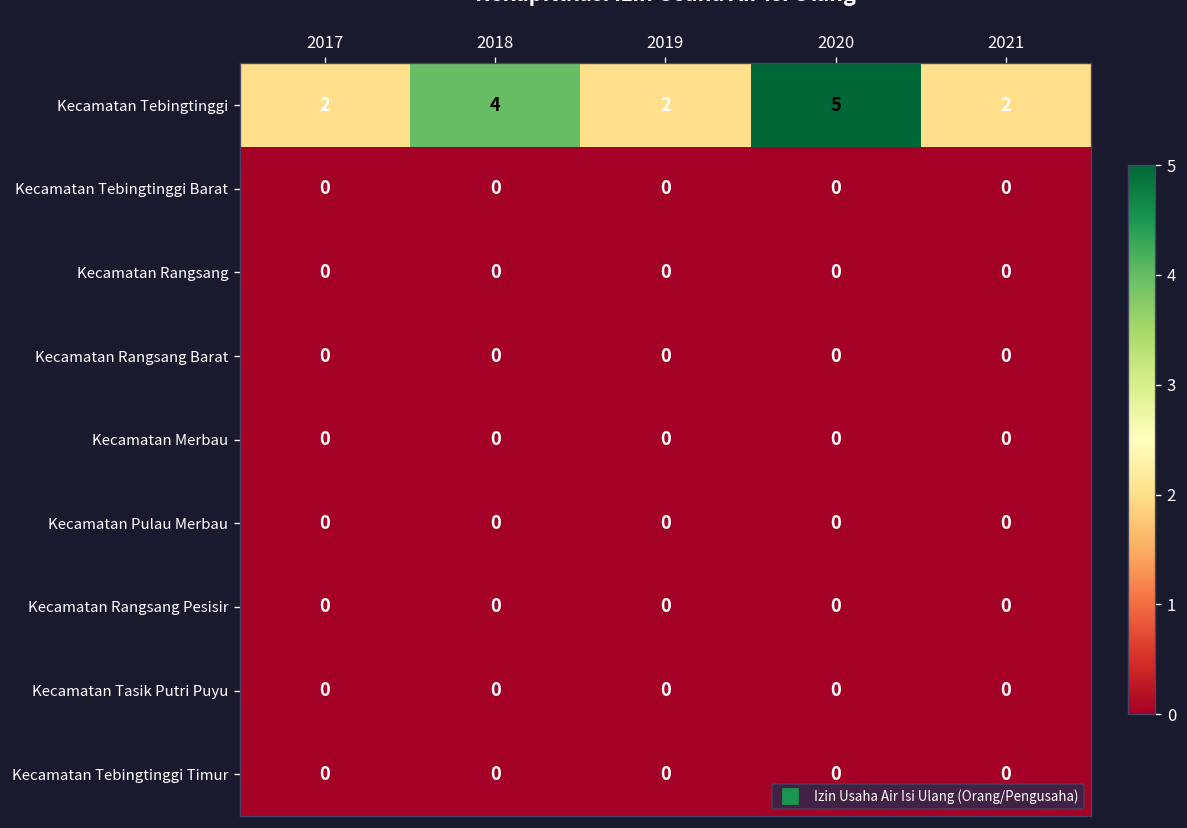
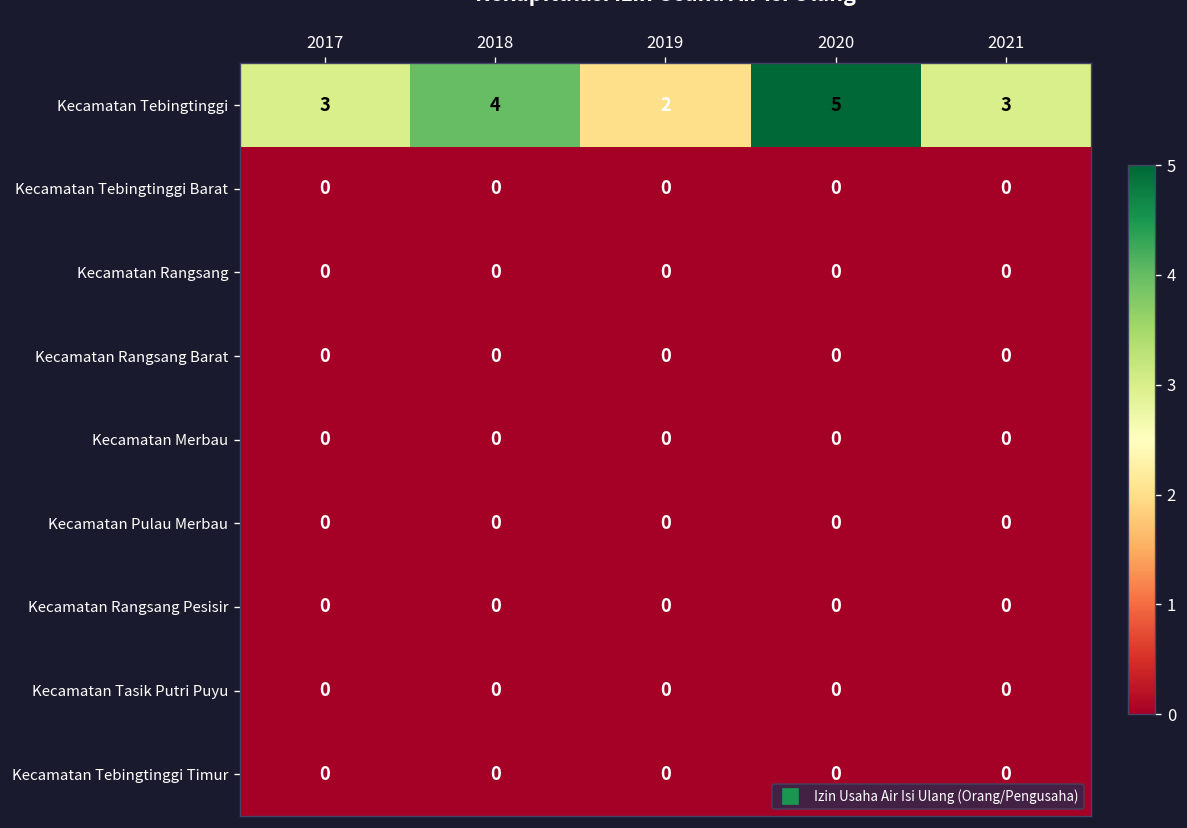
Kecamatan Tebingtinggi, 2017: 2 -> 3
Kecamatan Tebingtinggi, 2021: 2 -> 3
